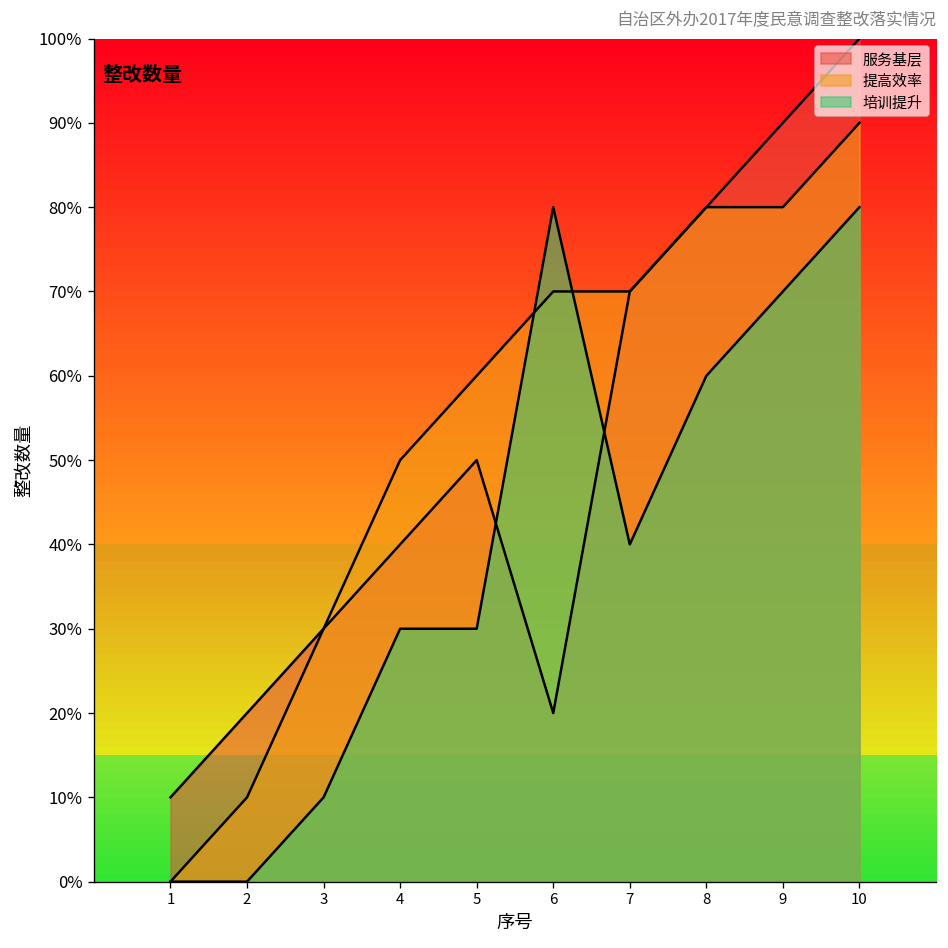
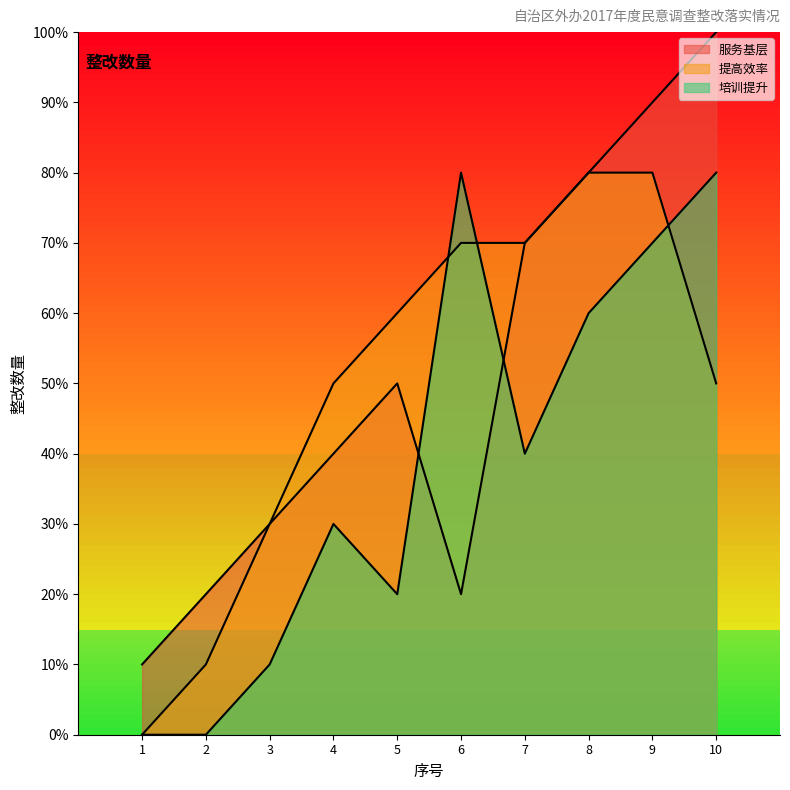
培训提升, 5: 30% -> 20%
提高效率, 10: 90% -> 50%
